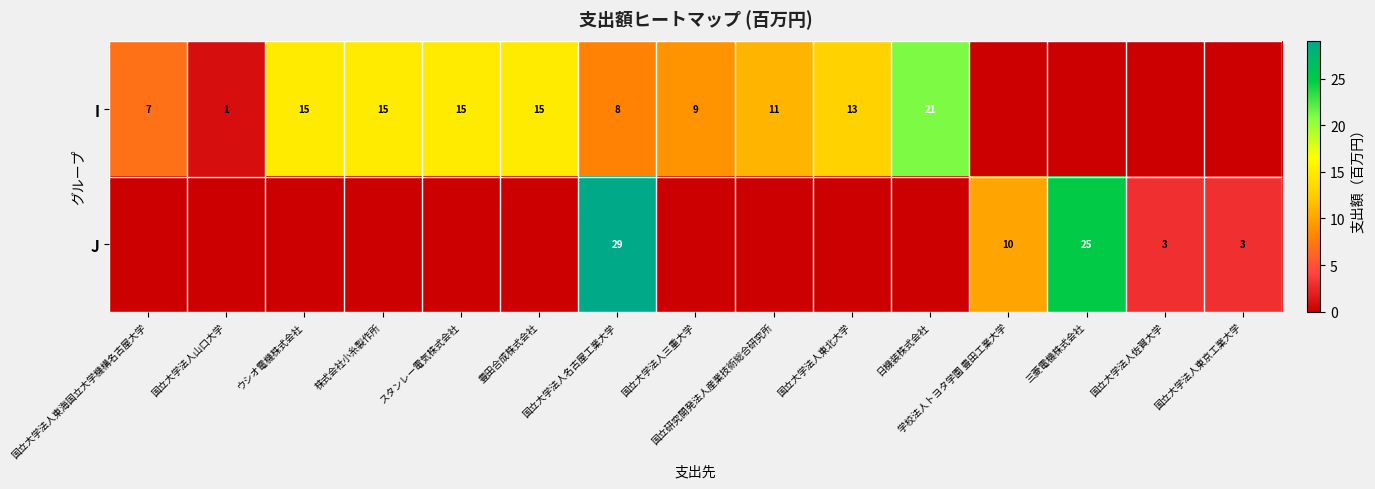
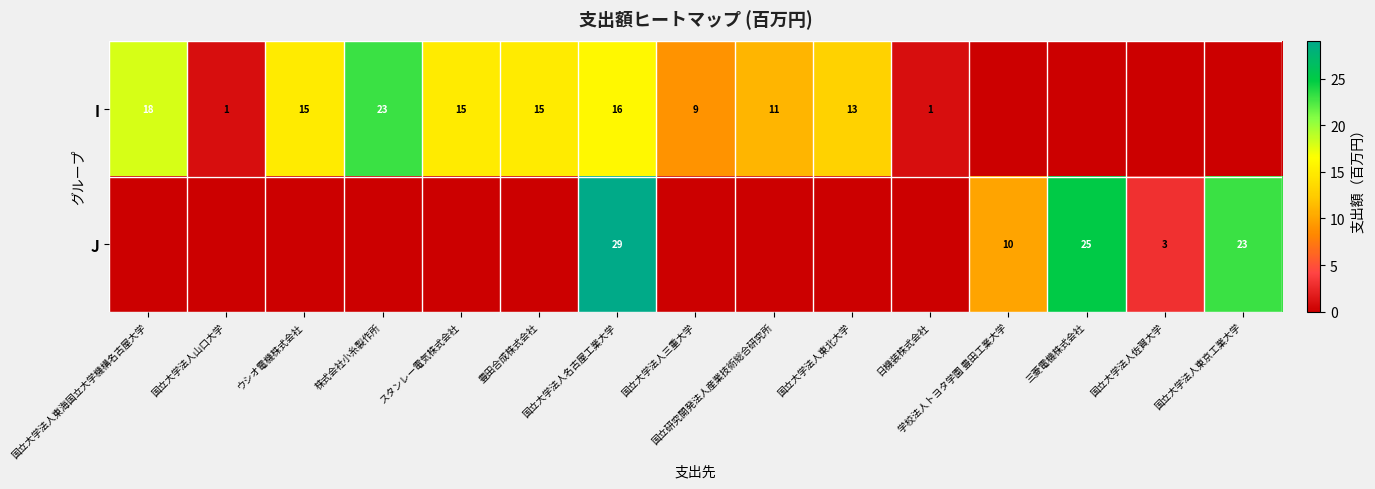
I, 国立大学法人東海国立大学機構名古屋大学: 7 -> 18
I, 株式会社小糸製作所: 15 -> 23
I, 国立大学法人名古屋工業大学: 8 -> 16
I, 日機装株式会社: 21 -> 1
J, 国立大学法人東京工業大学: 3 -> 23
